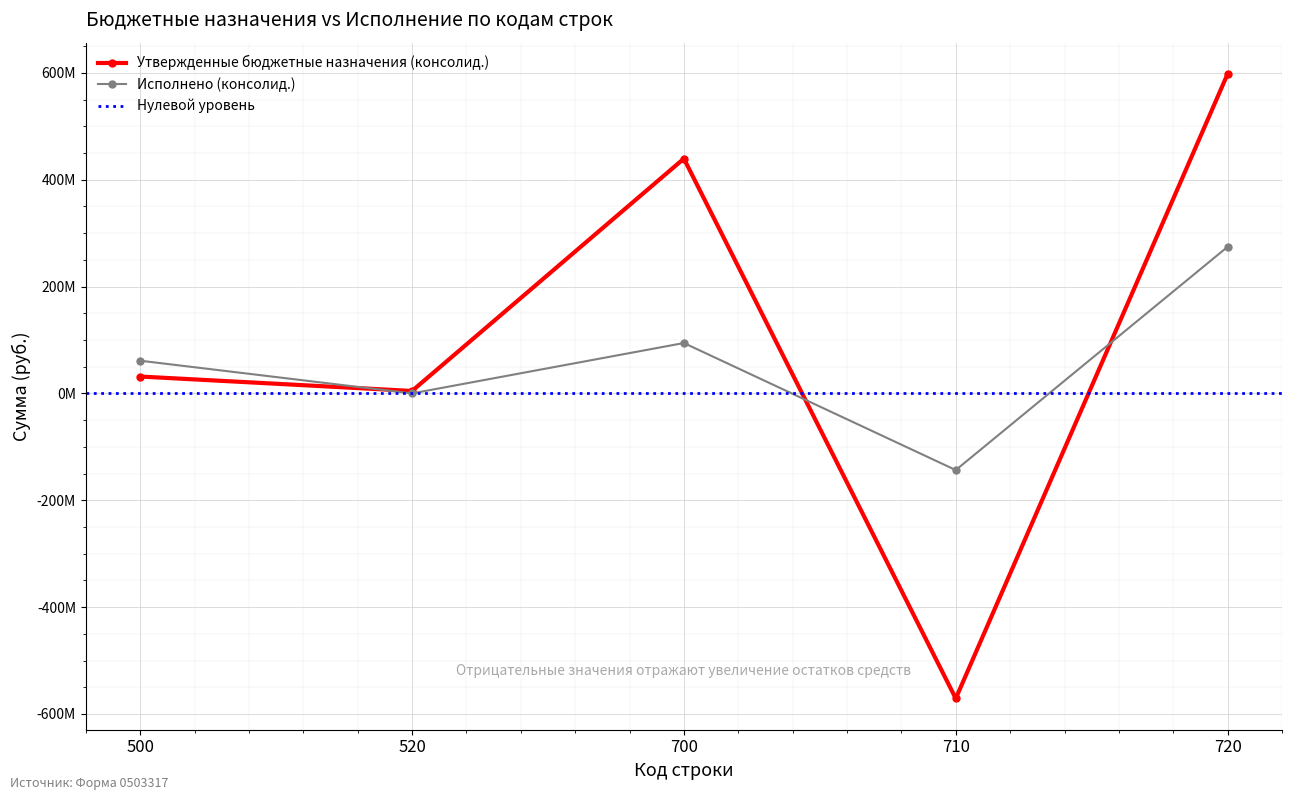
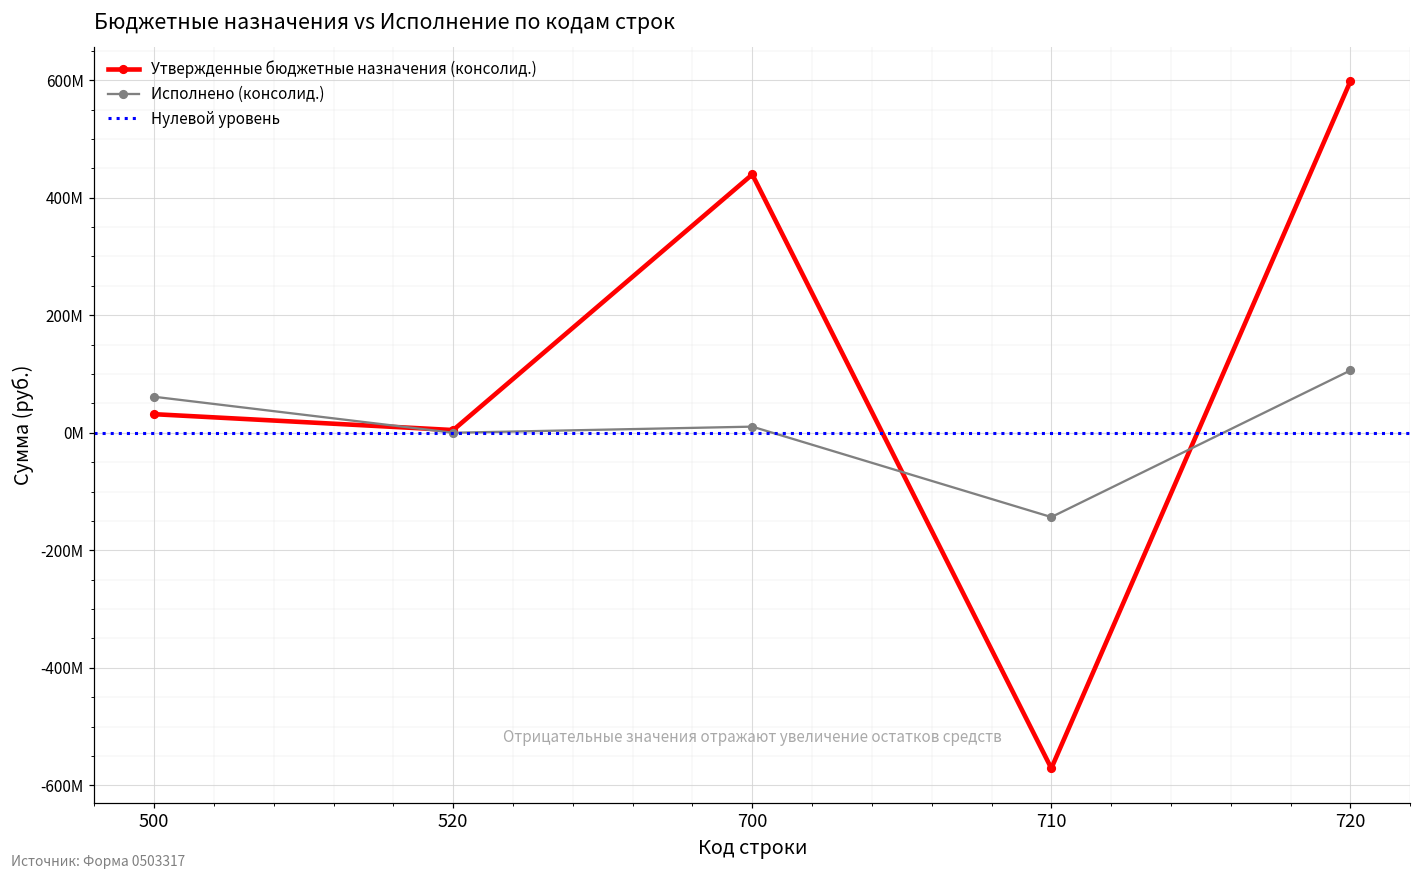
Исполнено (консолид.), 700: 90000000 -> 10000000
Исполнено (консолид.), 720: 270000000 -> 110000000
